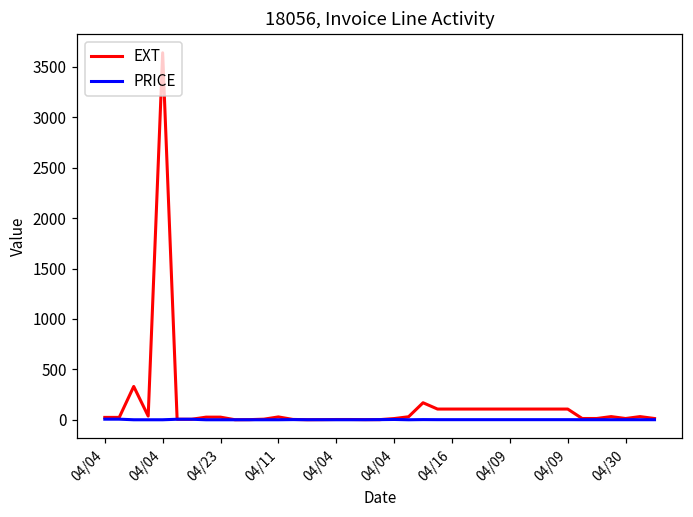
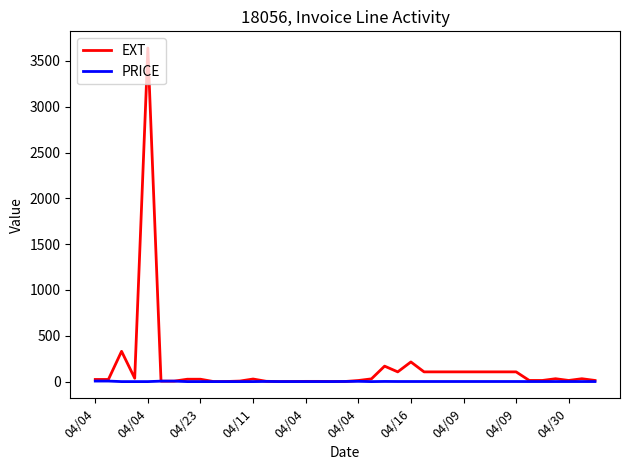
EXT, 04/16: 100 -> 200
